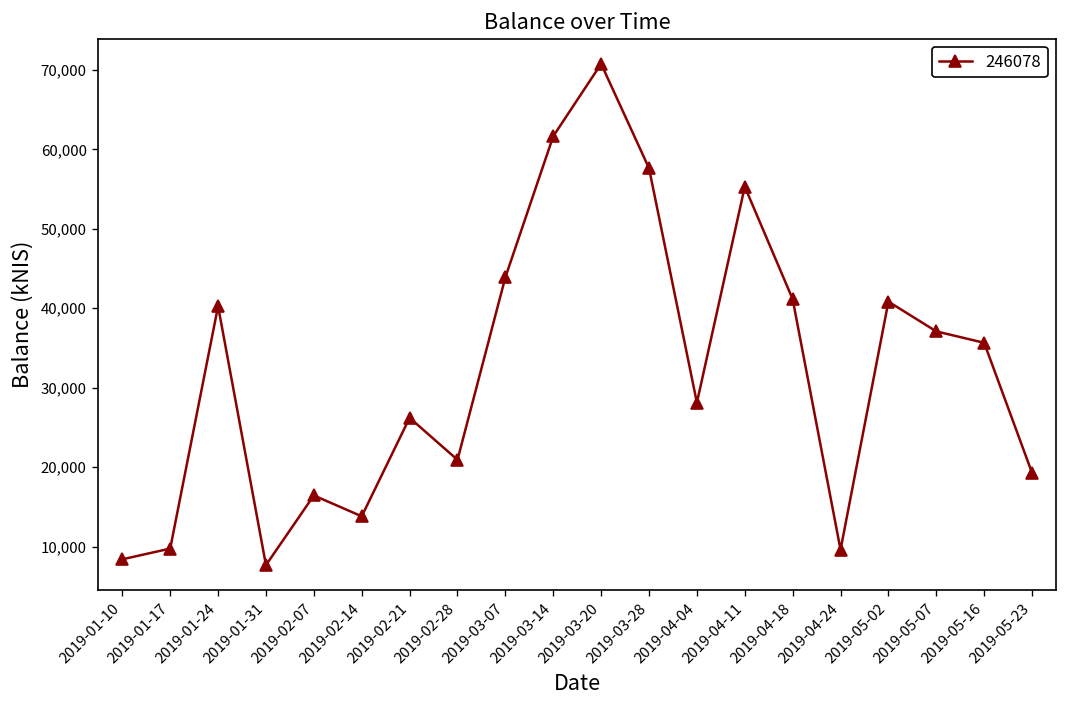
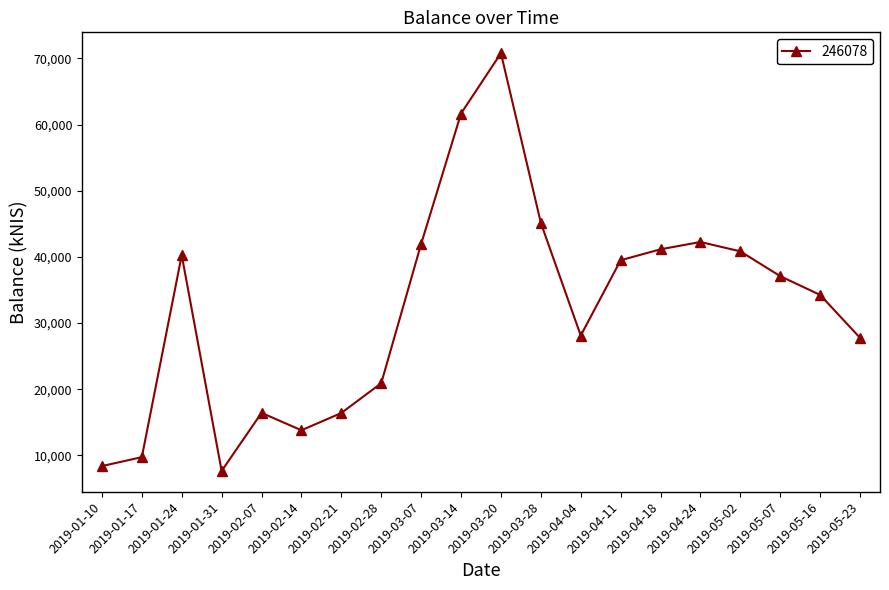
2019-02-21: 26,000 -> 16,000
2019-03-07: 44,000 -> 42,000
2019-03-28: 58,000 -> 45,000
2019-04-11: 55,000 -> 39,000
2019-04-24: 10,000 -> 42,000
2019-05-16: 36,000 -> 34,000
2019-05-23: 19,000 -> 28,000
